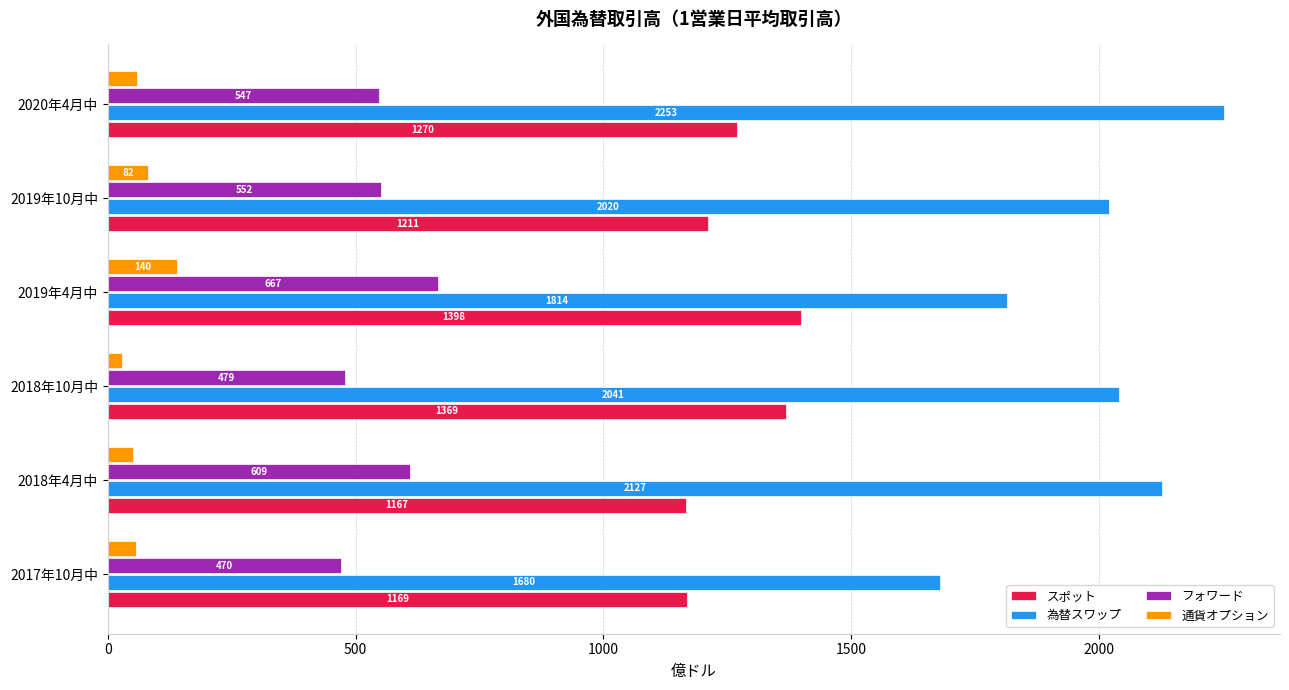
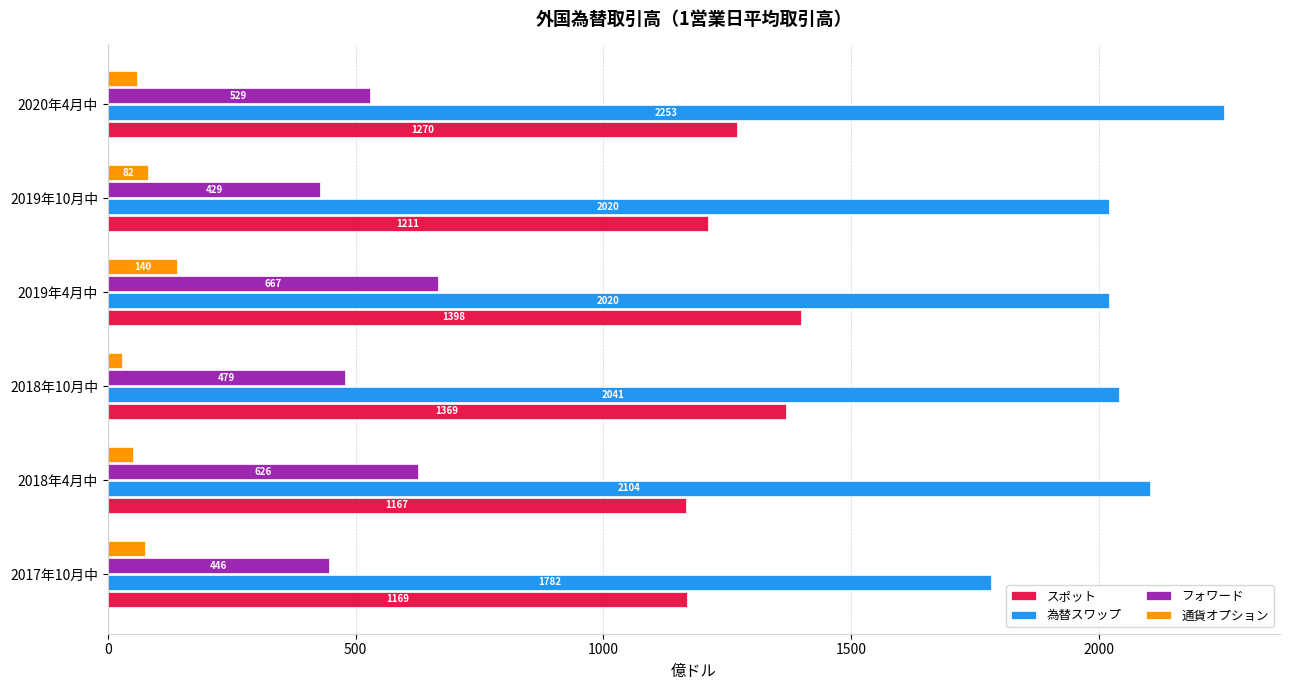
フォワード, 2020年4月中: 547 -> 529
フォワード, 2019年10月中: 552 -> 429
為替スワップ, 2019年4月中: 1814 -> 2020
フォワード, 2018年4月中: 609 -> 626
為替スワップ, 2018年4月中: 2127 -> 2104
通貨オプション, 2017年10月中: 60 -> 70
フォワード, 2017年10月中: 470 -> 446
為替スワップ, 2017年10月中: 1680 -> 1782
